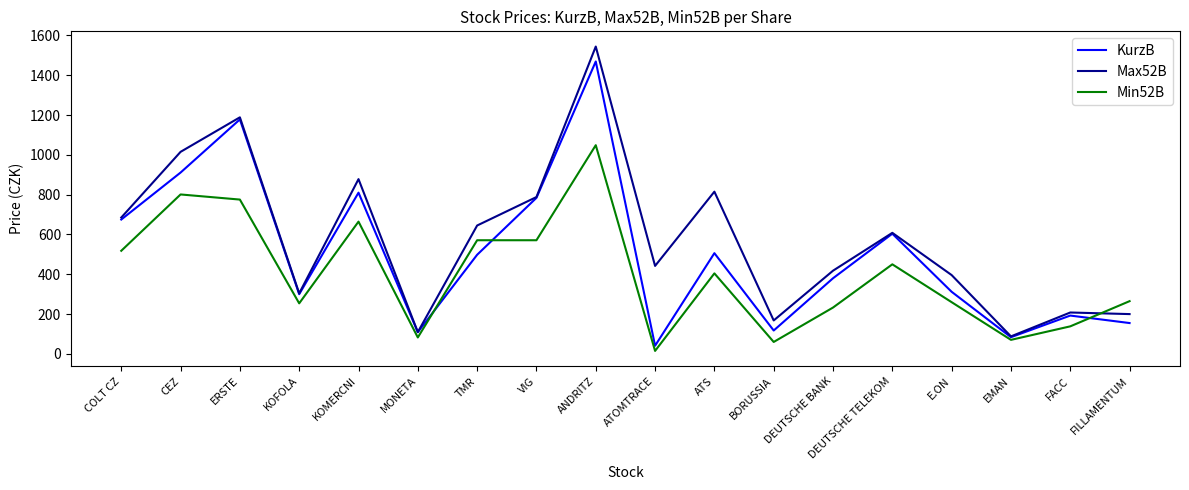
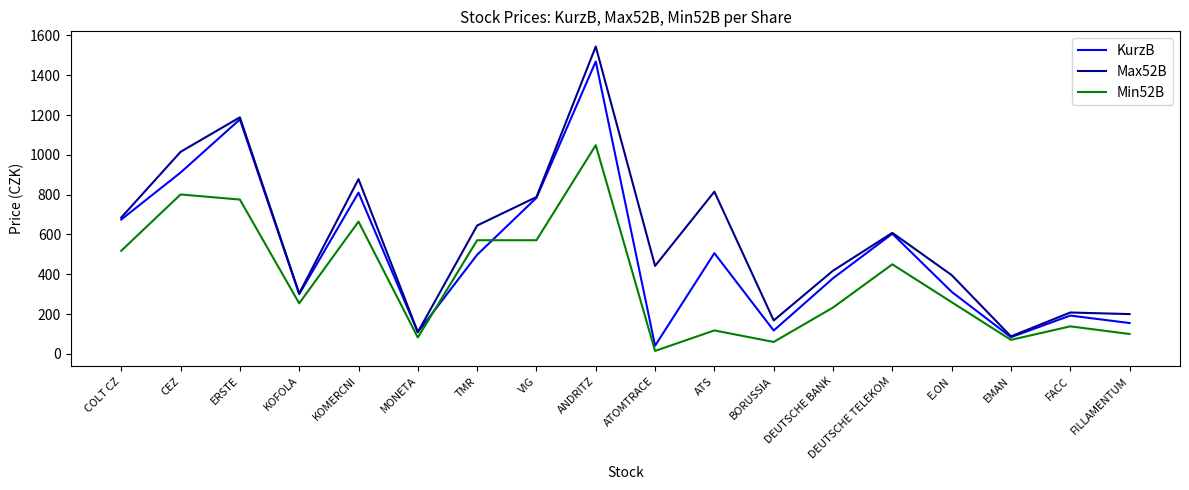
Min52B, ATS: 400 -> 120
Min52B, FILLAMENTUM: 270 -> 100
